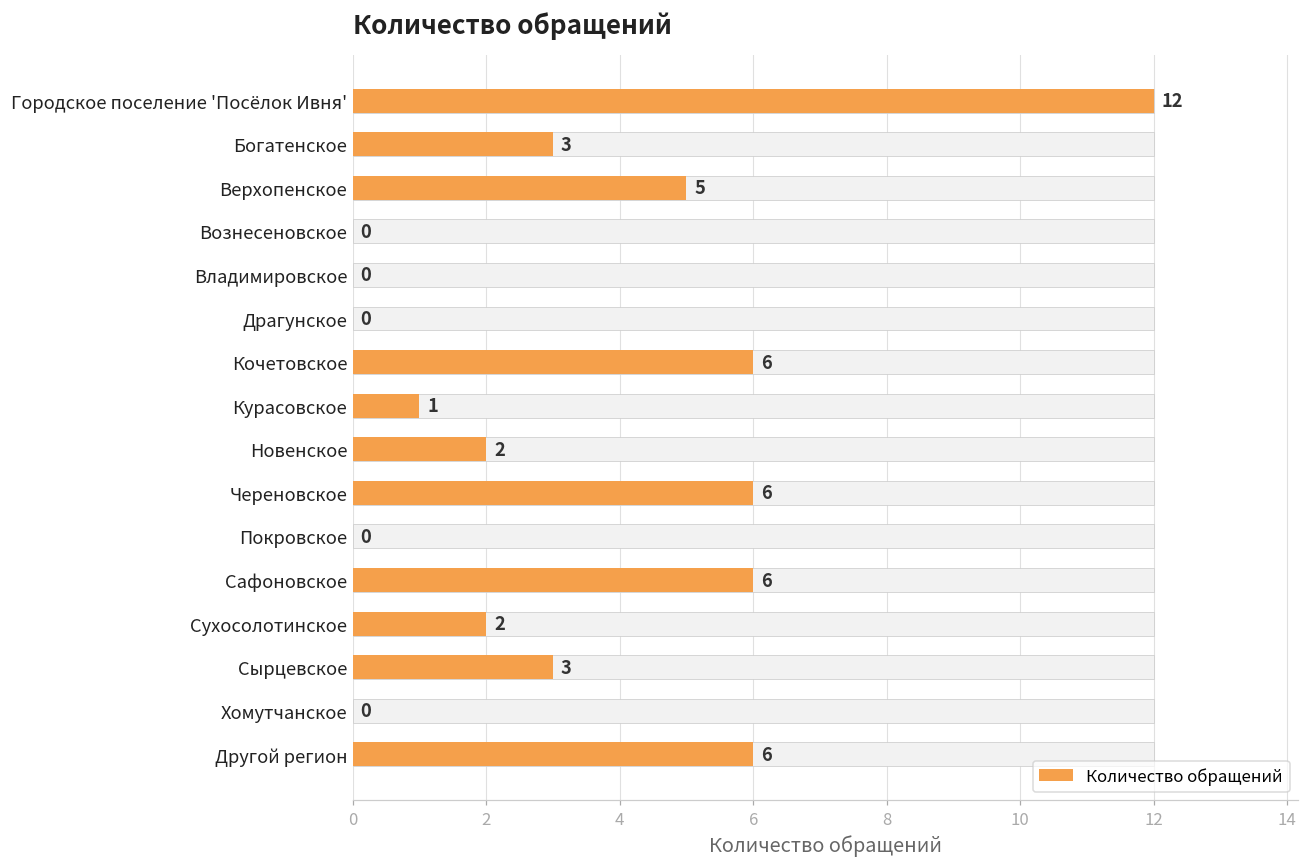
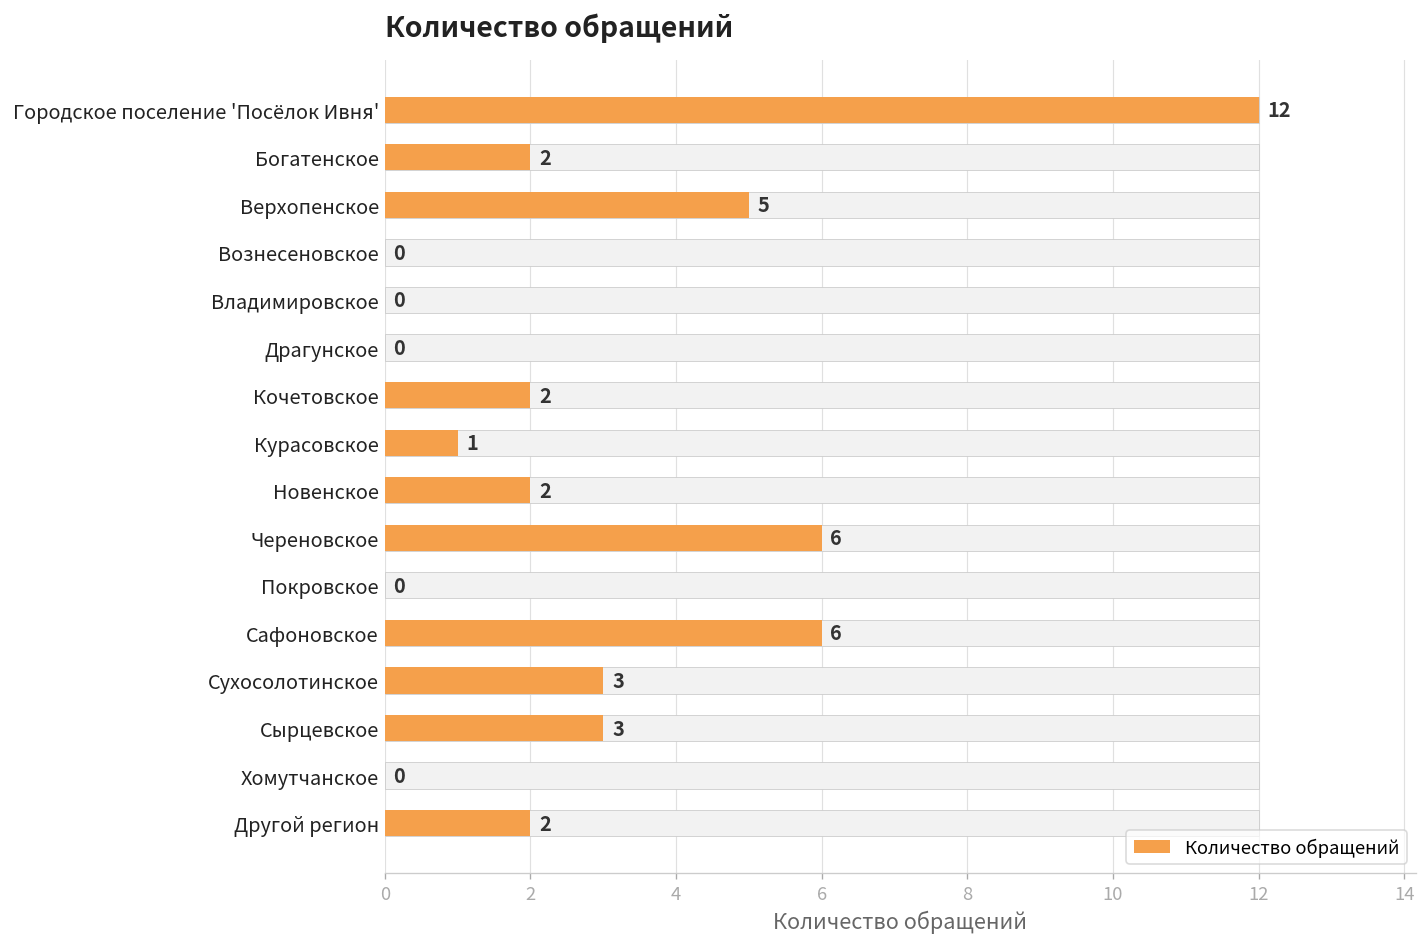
Количество обращений, Богатенское: 3 -> 2
Количество обращений, Кочетовское: 6 -> 2
Количество обращений, Сухосолотинское: 2 -> 3
Количество обращений, Другой регион: 6 -> 2
